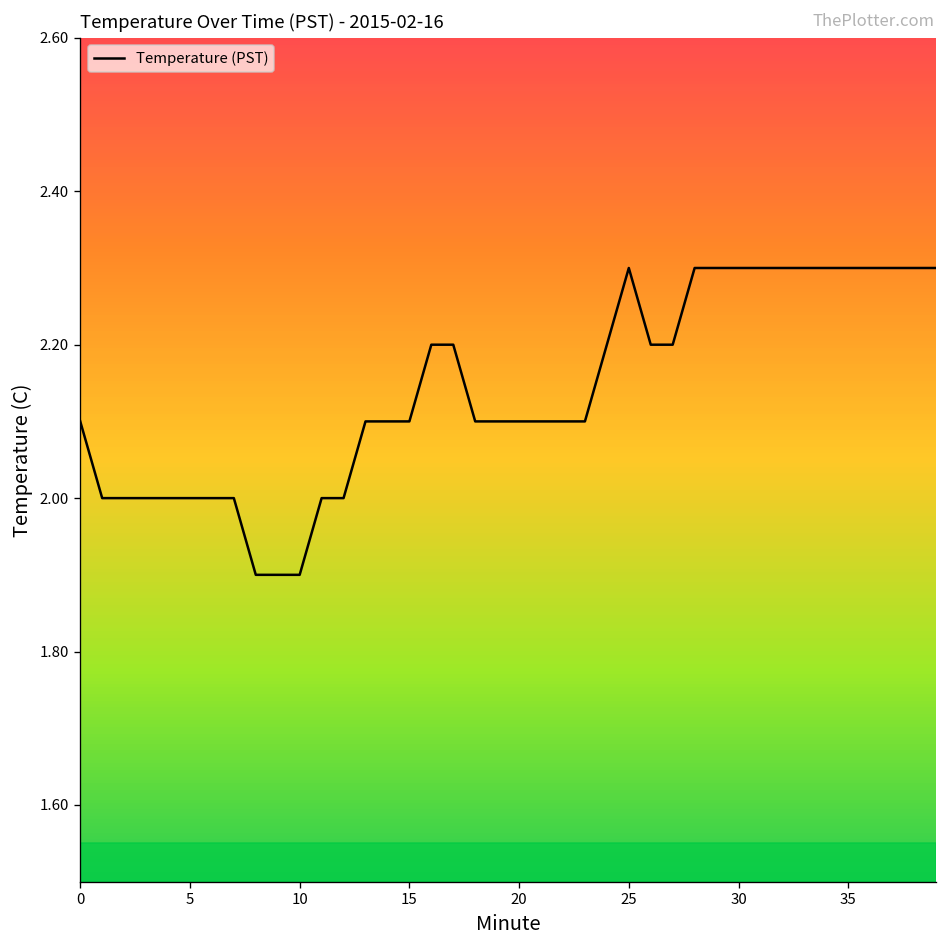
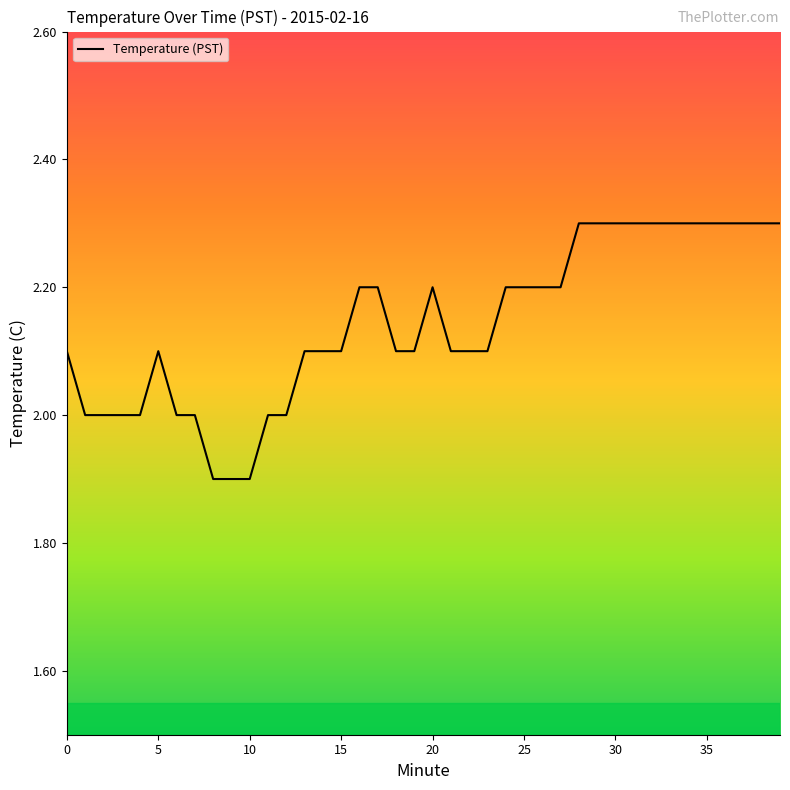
5: 2.0 -> 2.1
20: 2.1 -> 2.2
25: 2.3 -> 2.2
